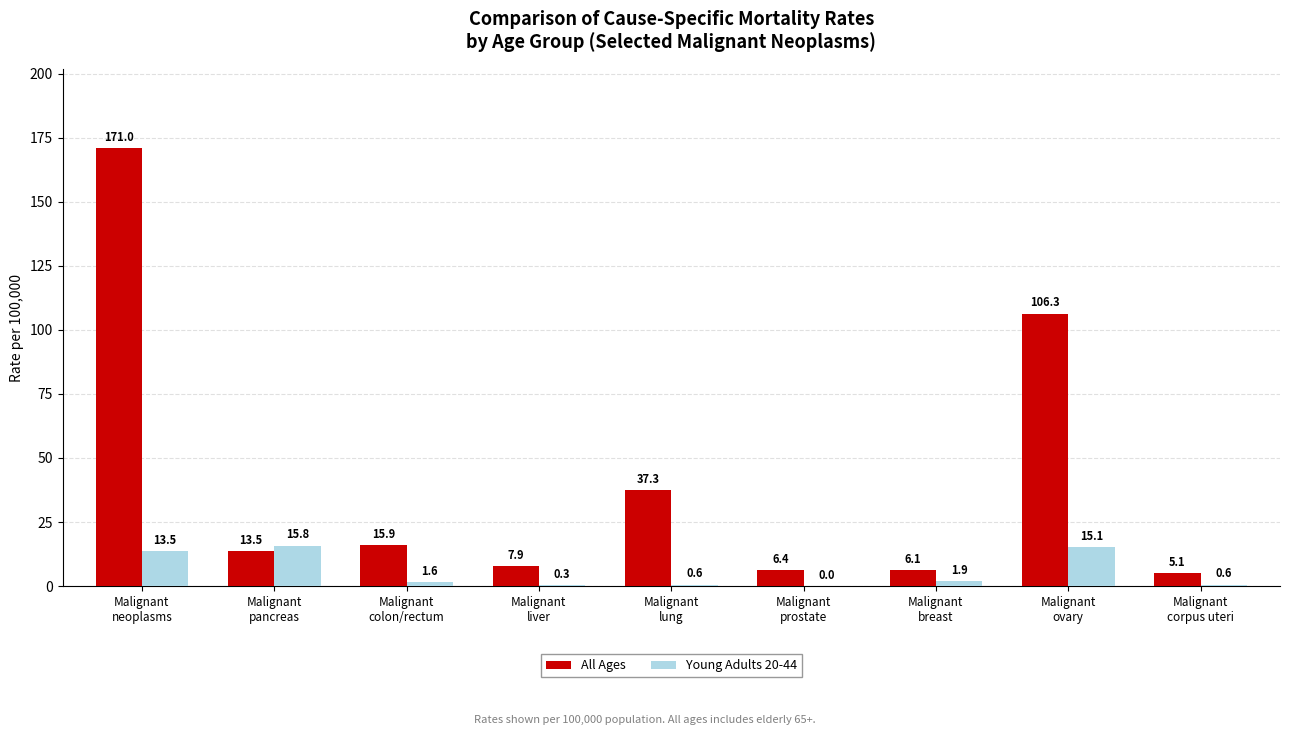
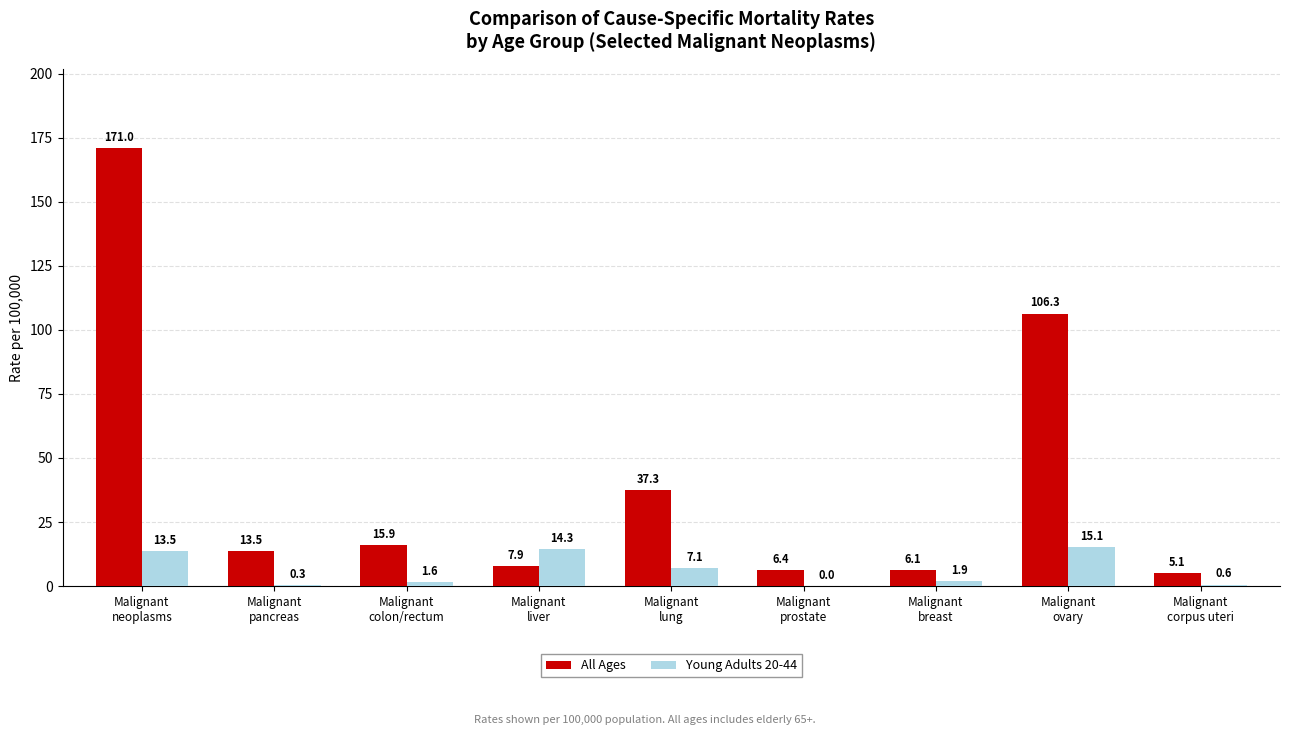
Young Adults 20-44, Malignant pancreas: 15.8 -> 0.3
Young Adults 20-44, Malignant liver: 0.3 -> 14.3
Young Adults 20-44, Malignant lung: 0.6 -> 7.1
